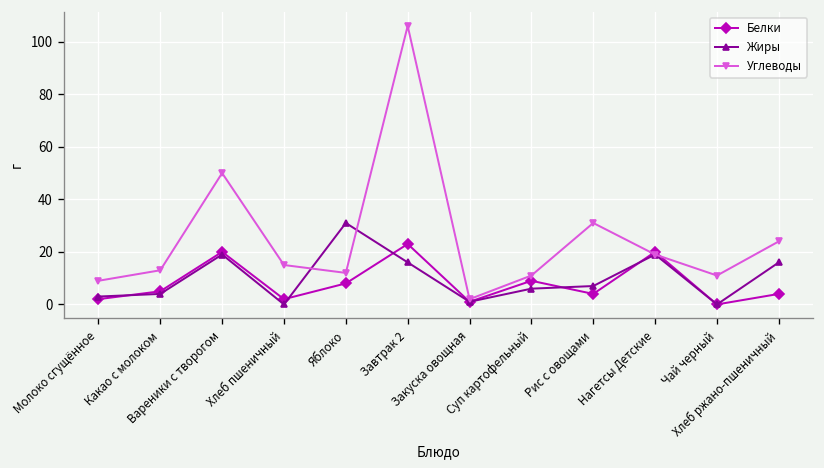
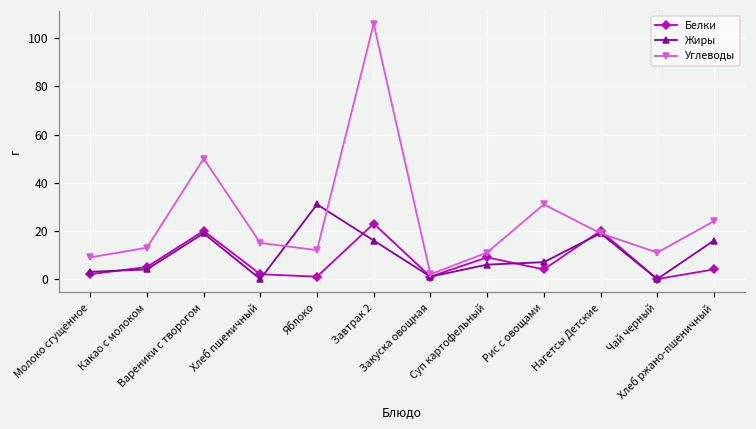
Белки, Яблоко: 8 -> 1
